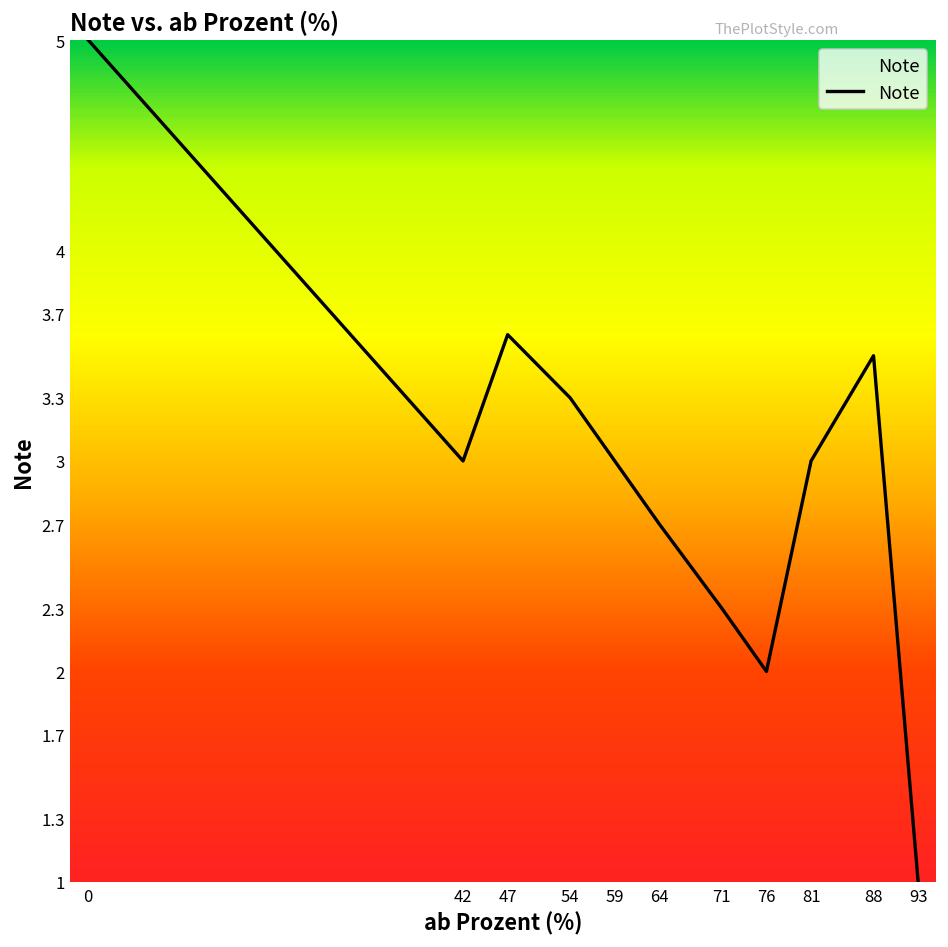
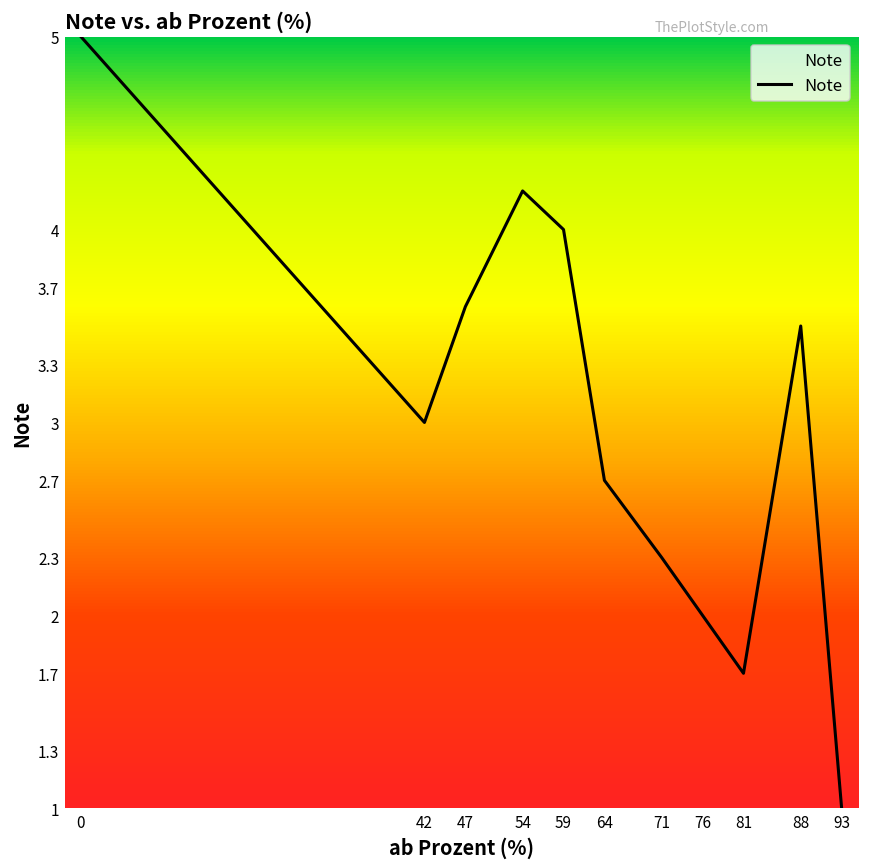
54: 3.3 -> 4.2
59: 3 -> 4
81: 3.0 -> 1.7
